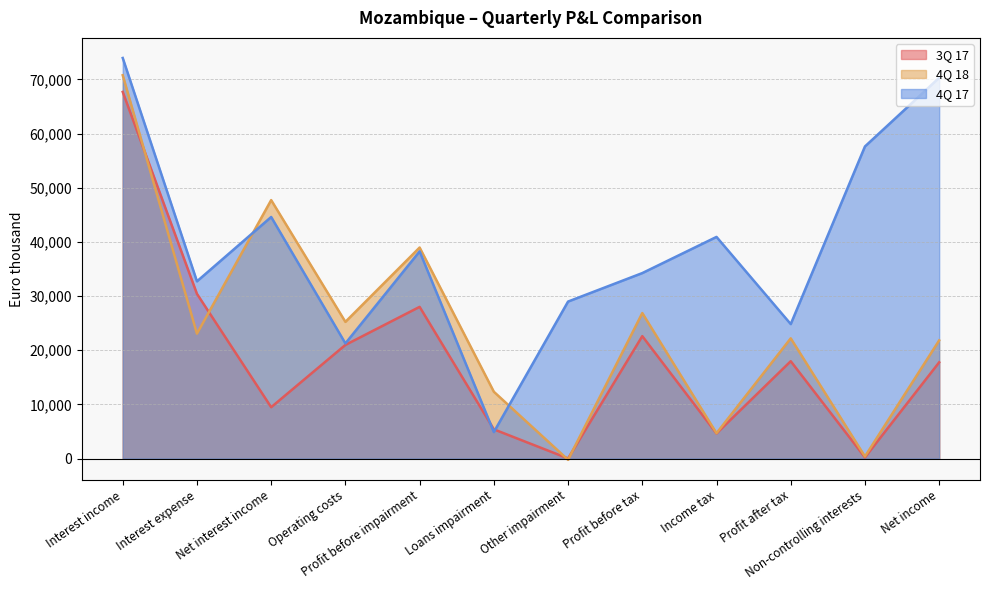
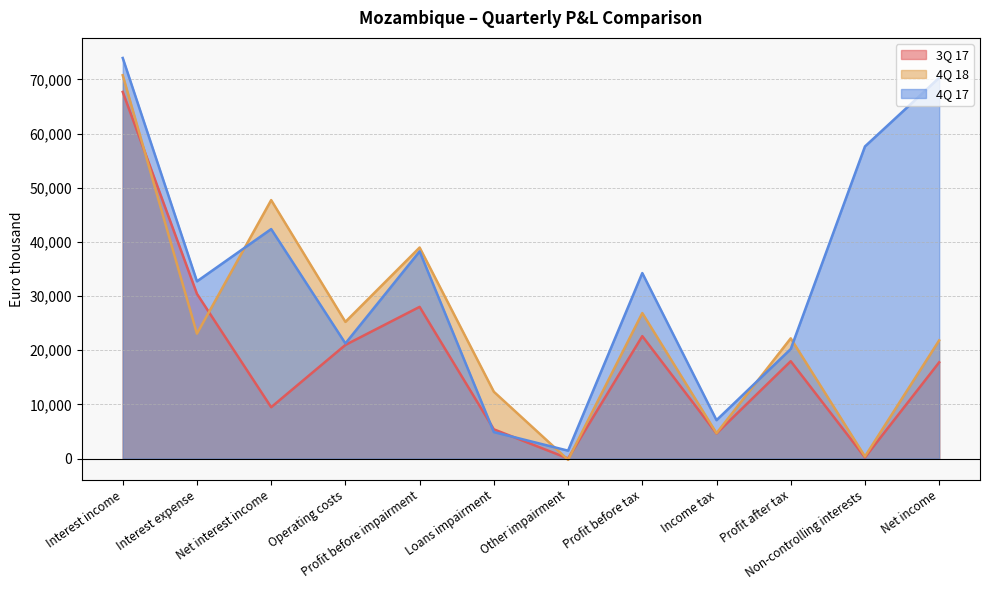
4Q 17, Net interest income: 45,000 -> 42,000
4Q 17, Other impairment: 29,000 -> 1,000
4Q 17, Income tax: 41,000 -> 7,000
4Q 17, Profit after tax: 25,000 -> 20,000
